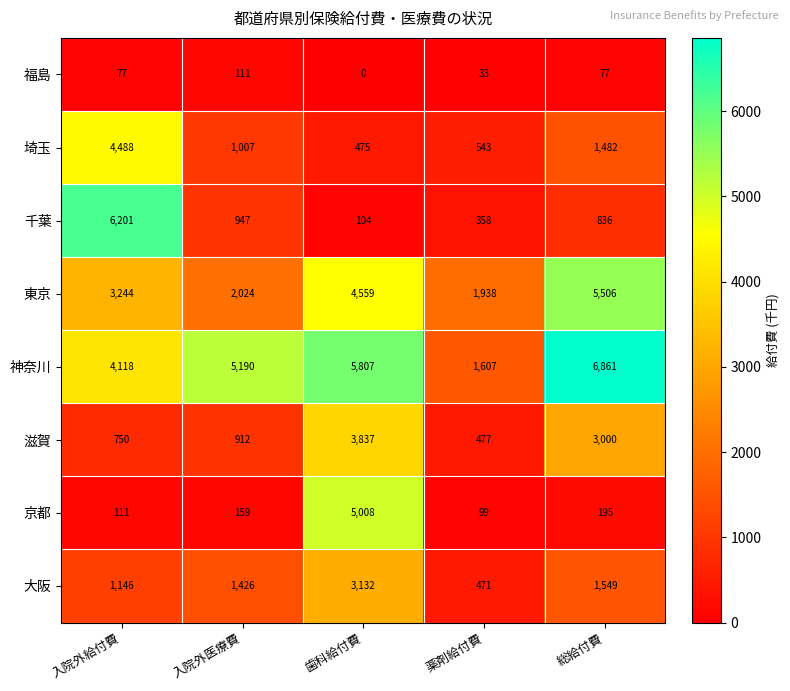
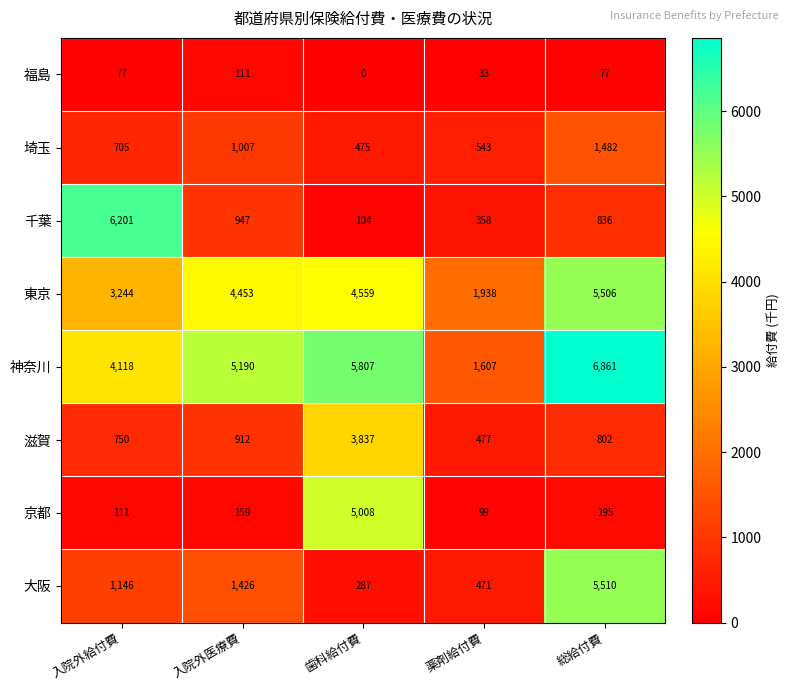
埼玉, 入院外給付費: 4,488 -> 705
東京, 入院外医療費: 2,024 -> 4,453
滋賀, 総給付費: 3,000 -> 802
大阪, 歯科給付費: 3,132 -> 287
大阪, 総給付費: 1,549 -> 5,510
